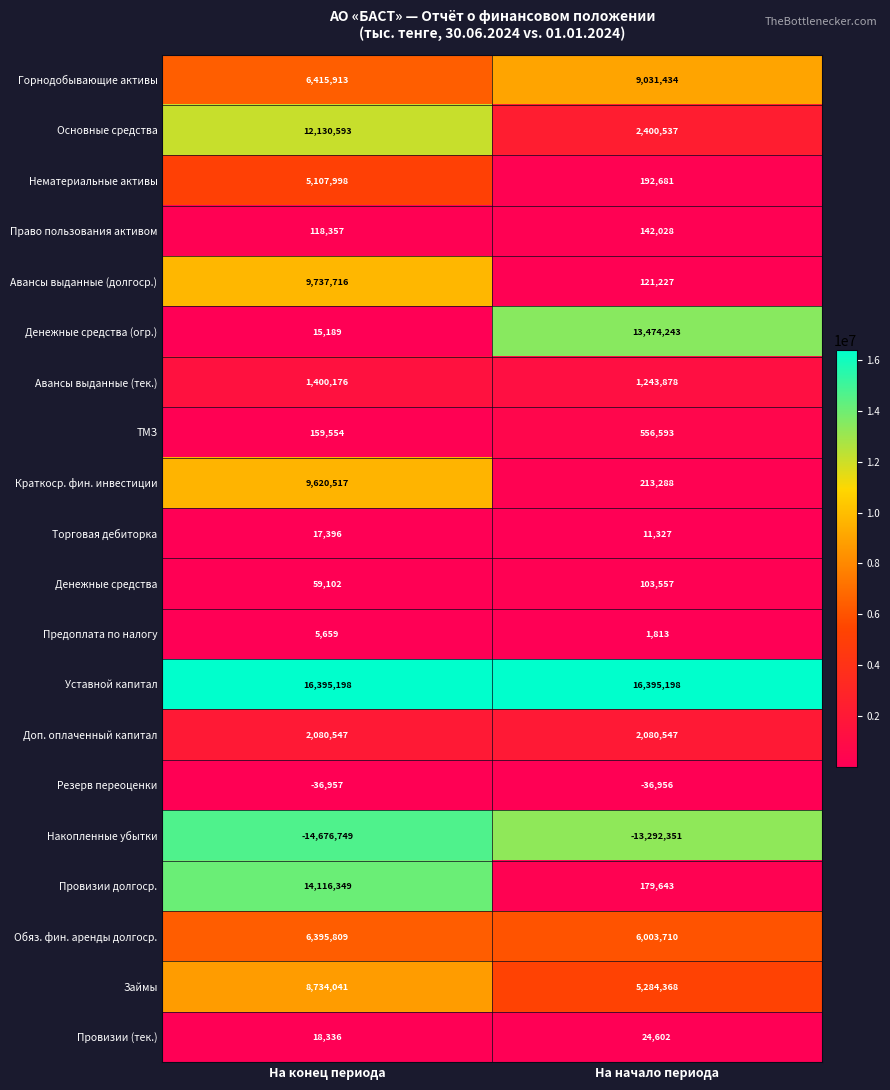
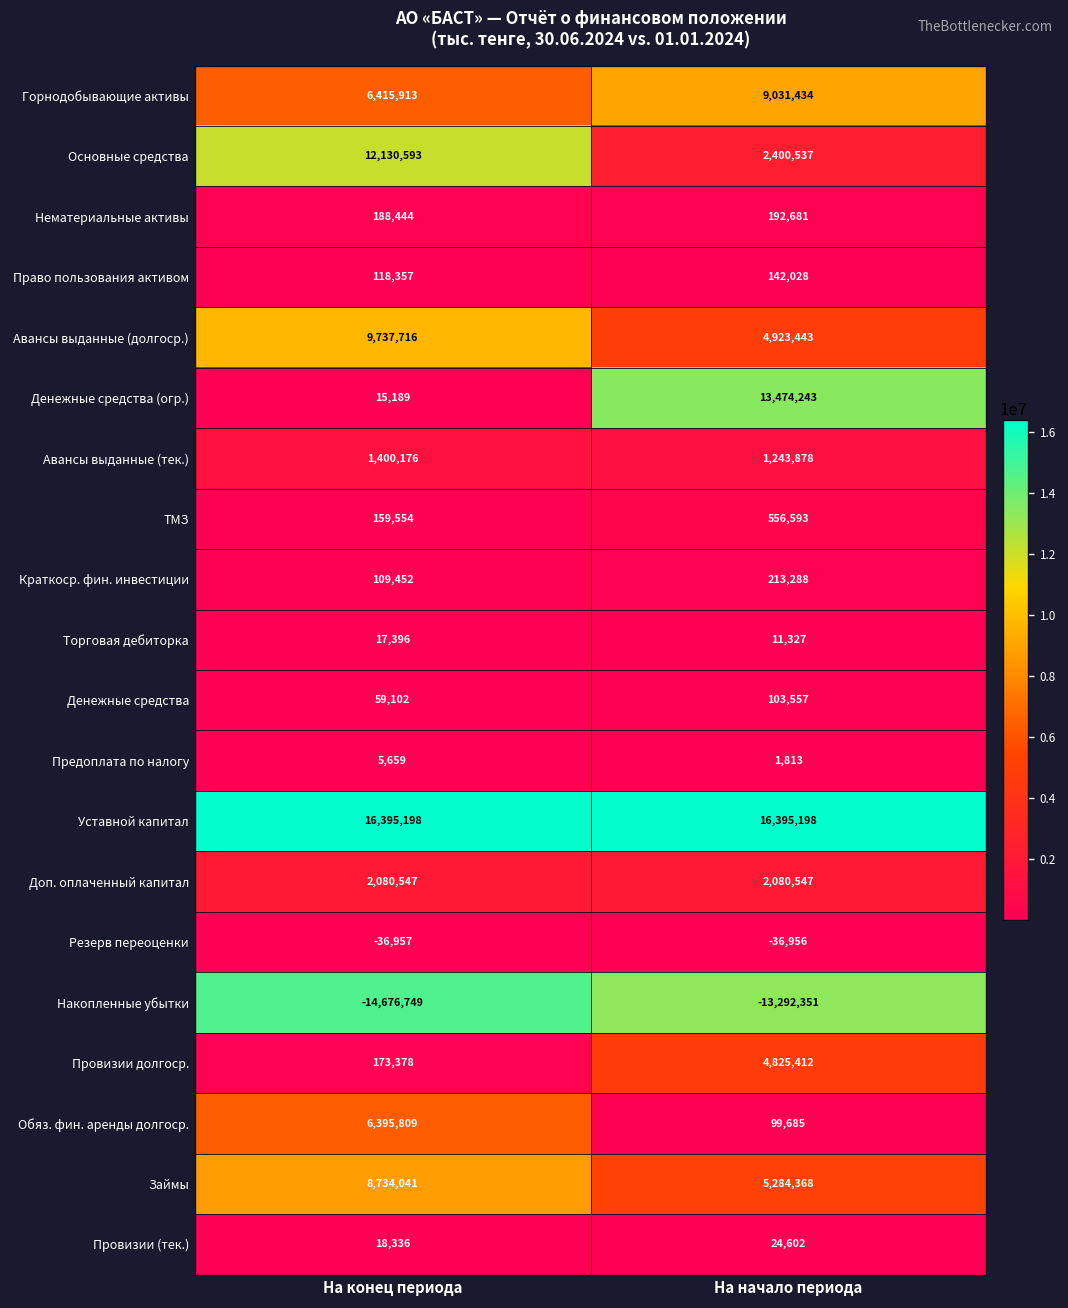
Нематериальные активы, На конец периода: 5,107,998 -> 188,444
Авансы выданные (долгоср.), На начало периода: 121,227 -> 4,923,443
Краткоср. фин. инвестиции, На конец периода: 9,620,517 -> 109,452
Провизии долгоср., На конец периода: 14,116,349 -> 173,378
Провизии долгоср., На начало периода: 179,643 -> 4,825,412
Обяз. фин. аренды долгоср., На начало периода: 6,003,710 -> 99,685
